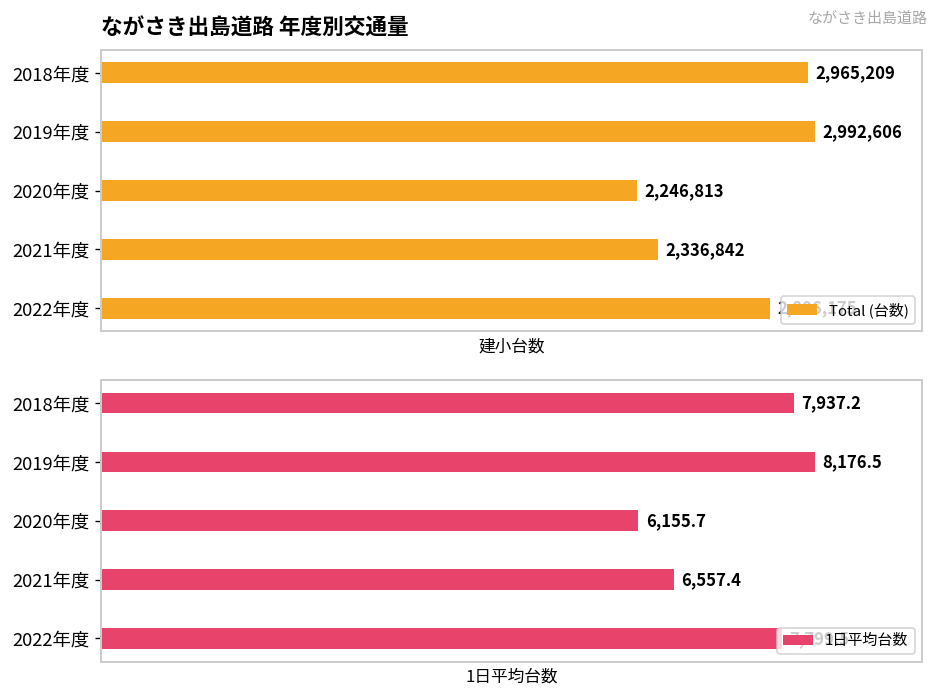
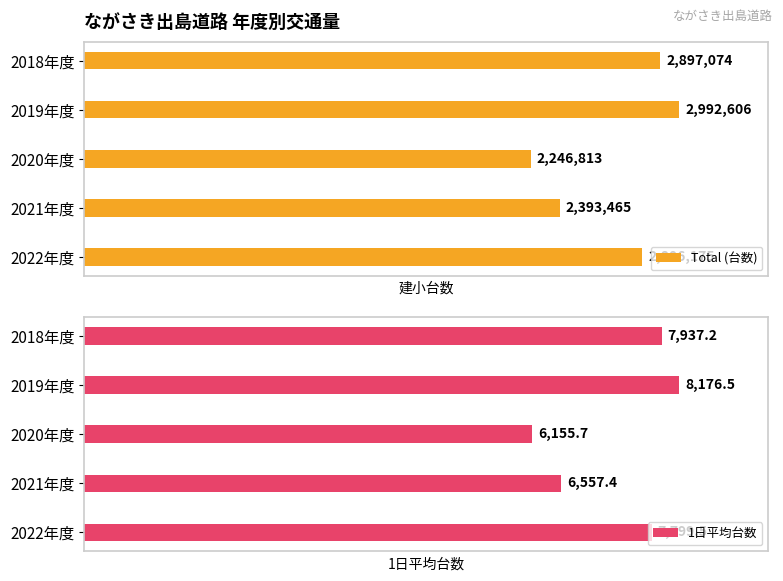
ながさき出島道路 年度別交通量, 2018年度: 2,965,209 -> 2,897,074
ながさき出島道路 年度別交通量, 2021年度: 2,336,842 -> 2,393,465
